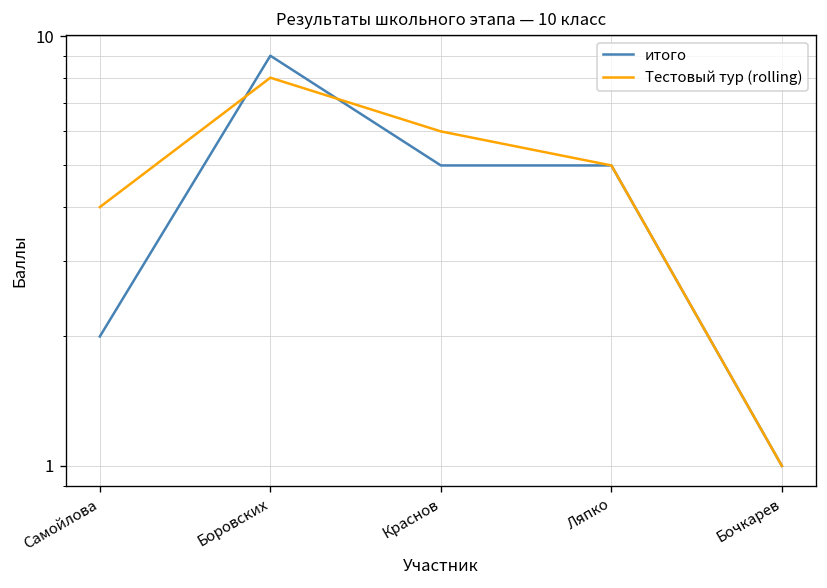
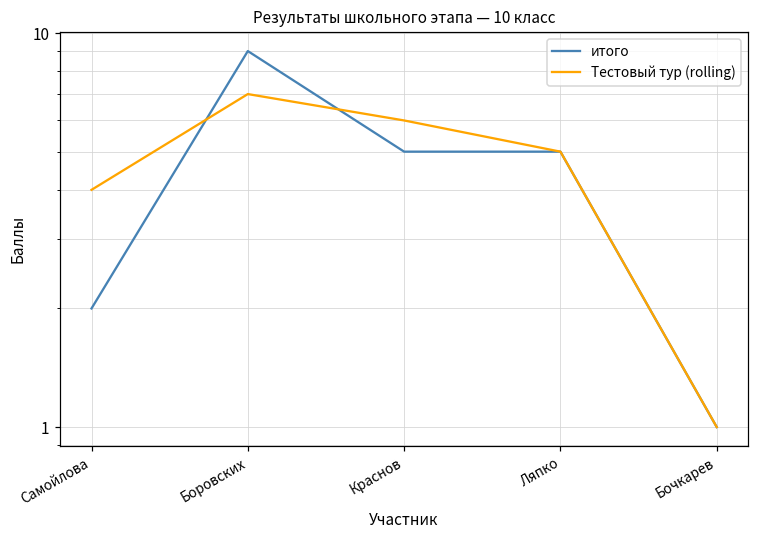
Тестовый тур (rolling), Боровских: 8 -> 7
